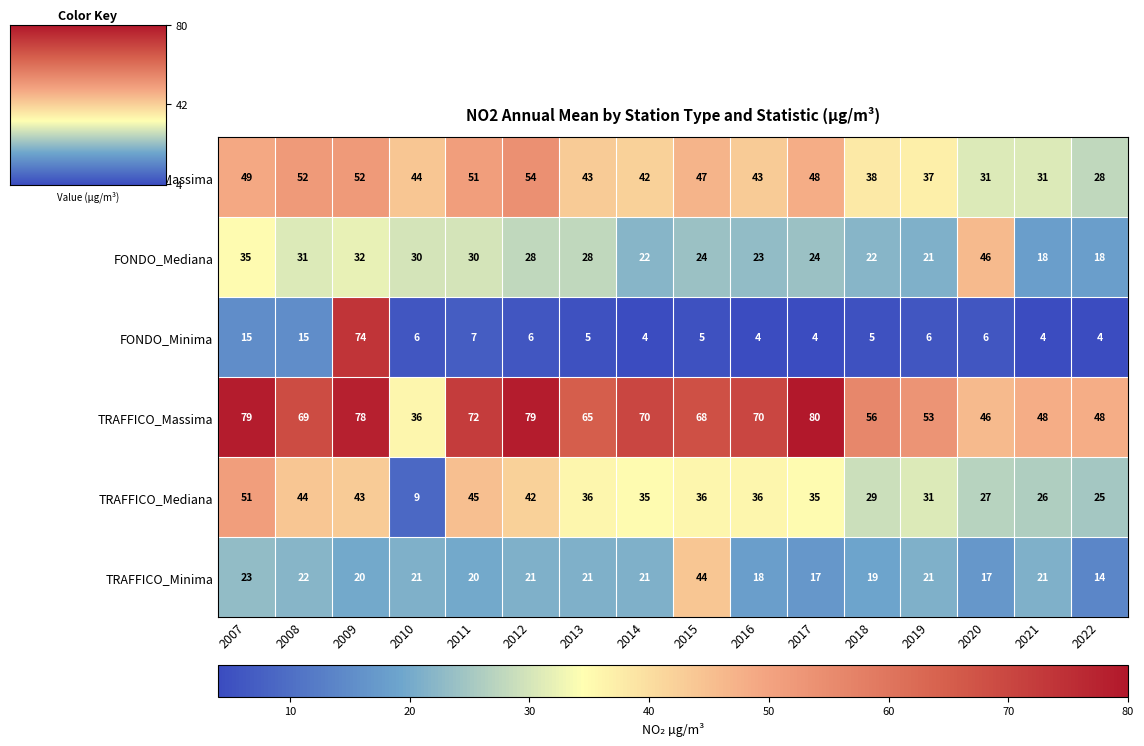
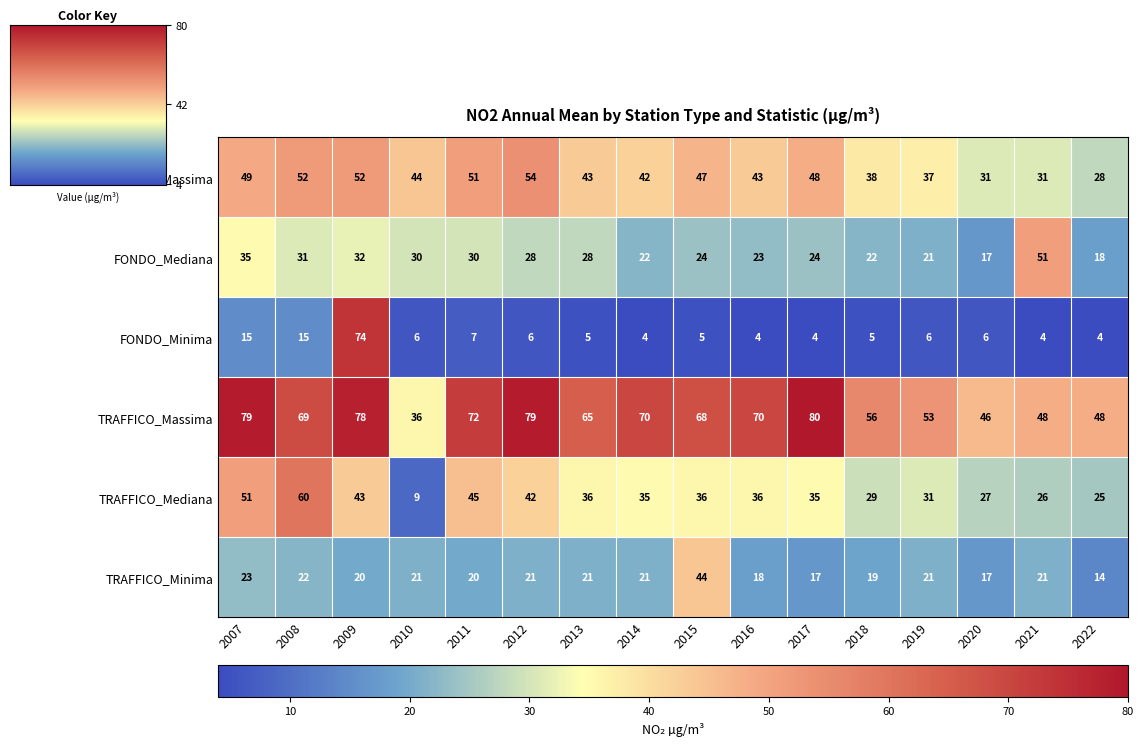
FONDO_Mediana, 2020: 46 -> 17
FONDO_Mediana, 2021: 18 -> 51
TRAFFICO_Mediana, 2008: 44 -> 60
